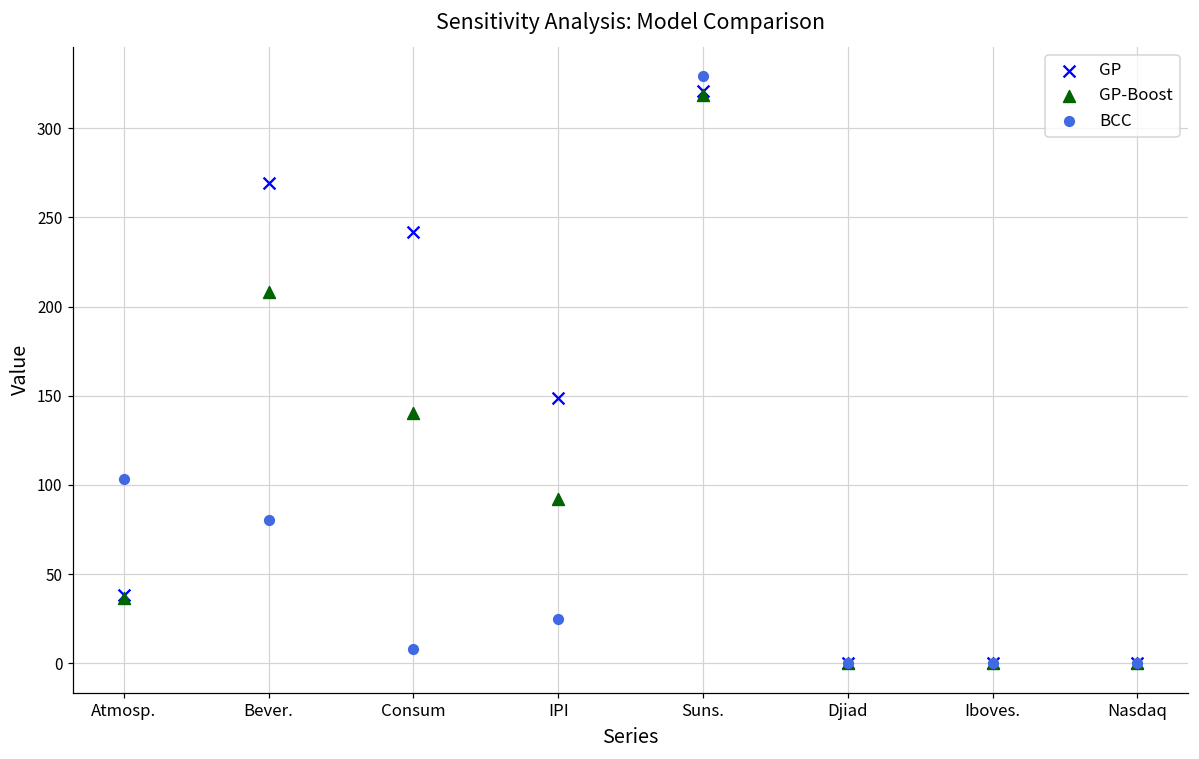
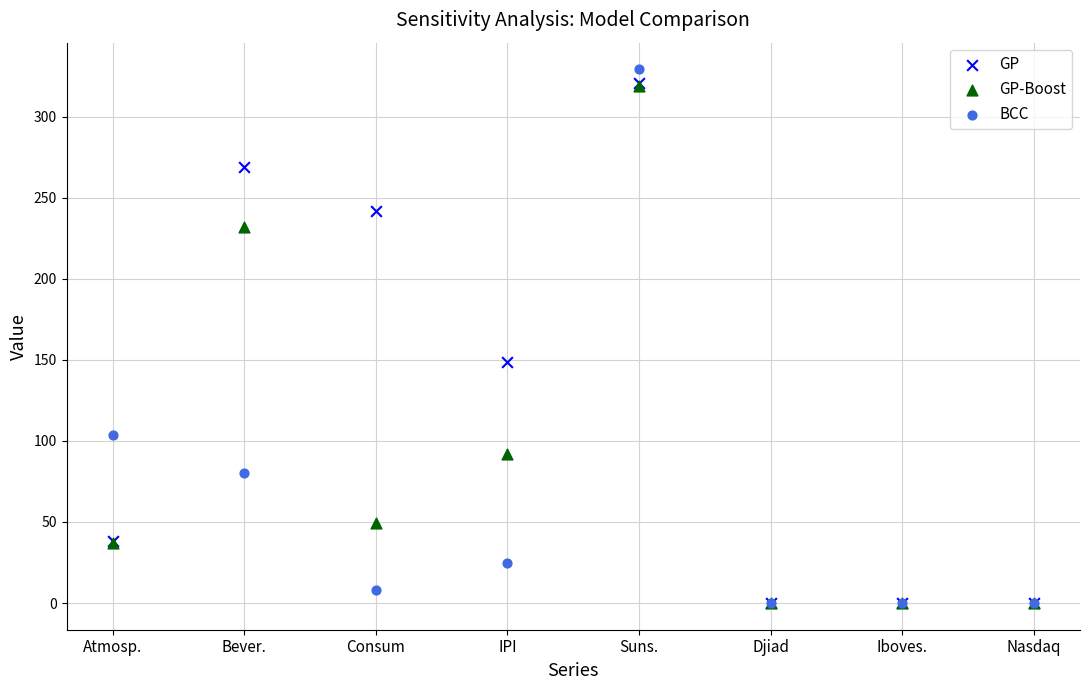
GP-Boost, Bever.: 208 -> 232
GP-Boost, Consum: 141 -> 49
